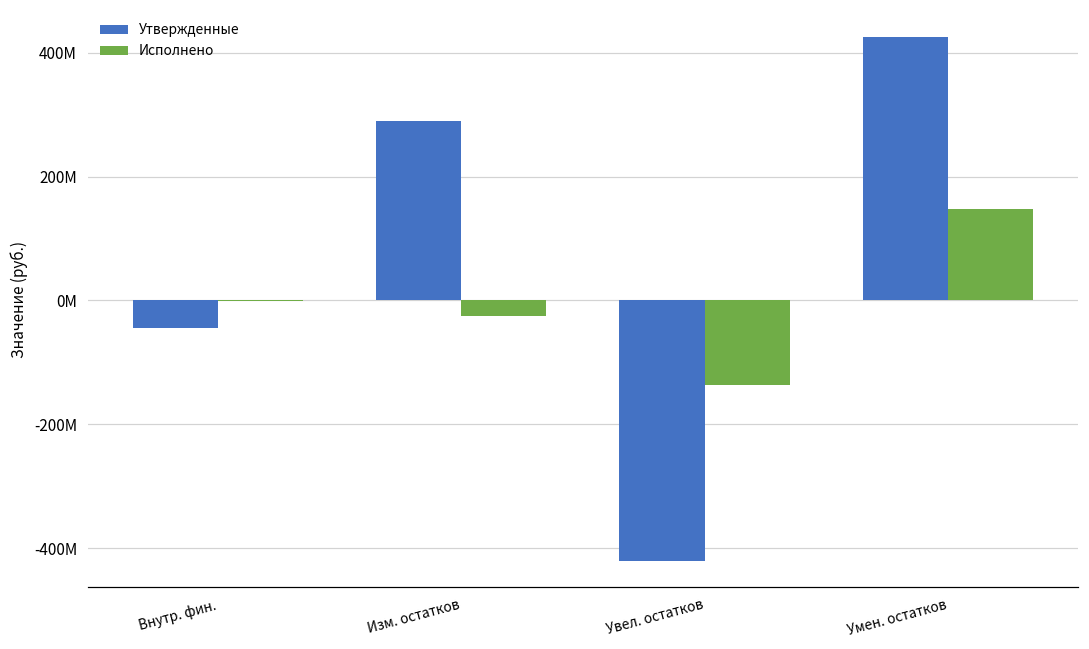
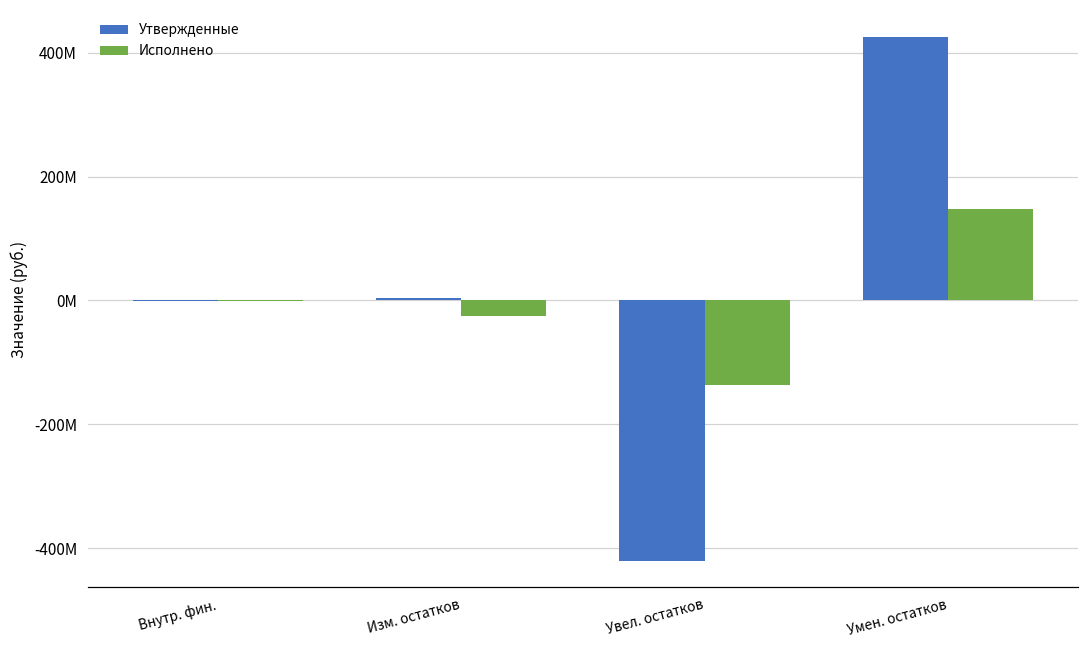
Утвержденные, Внутр. фин.: -40000000 -> 0
Утвержденные, Изм. остатков: 290000000 -> 0
